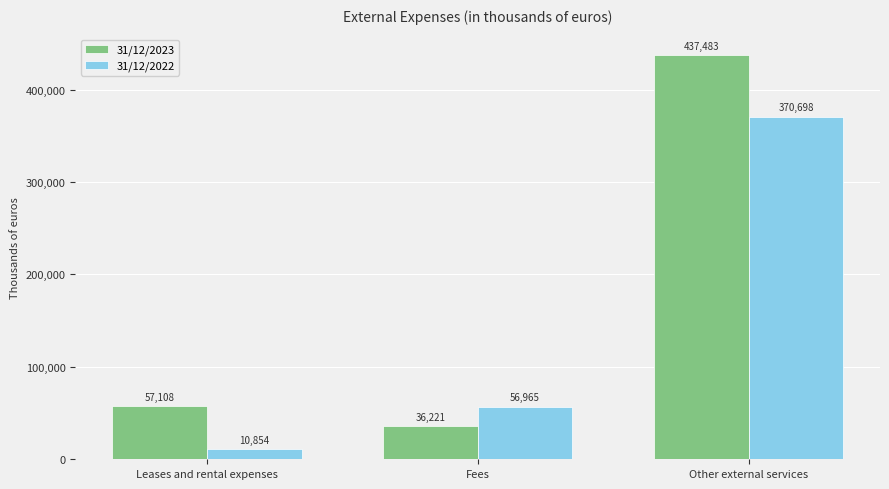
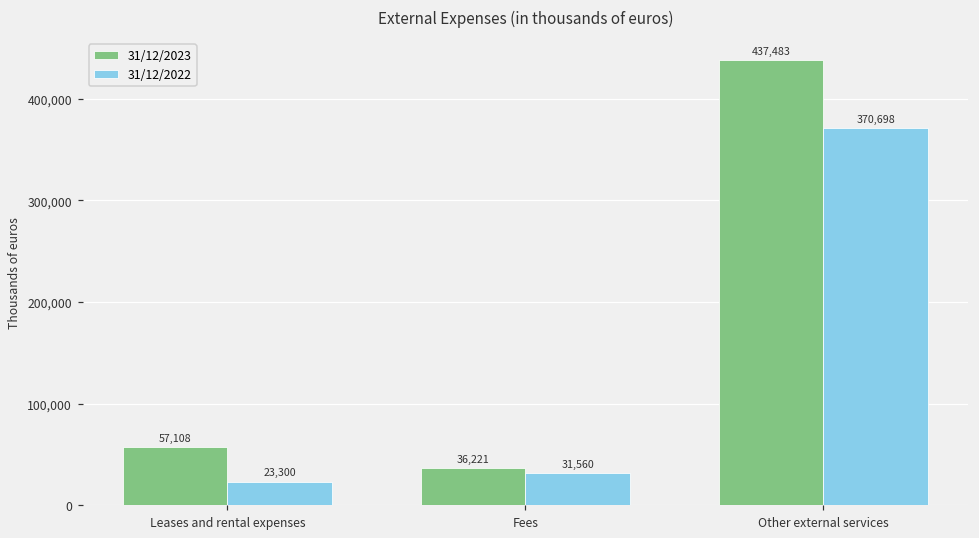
31/12/2022, Leases and rental expenses: 10,854 -> 23,300
31/12/2022, Fees: 56,965 -> 31,560
